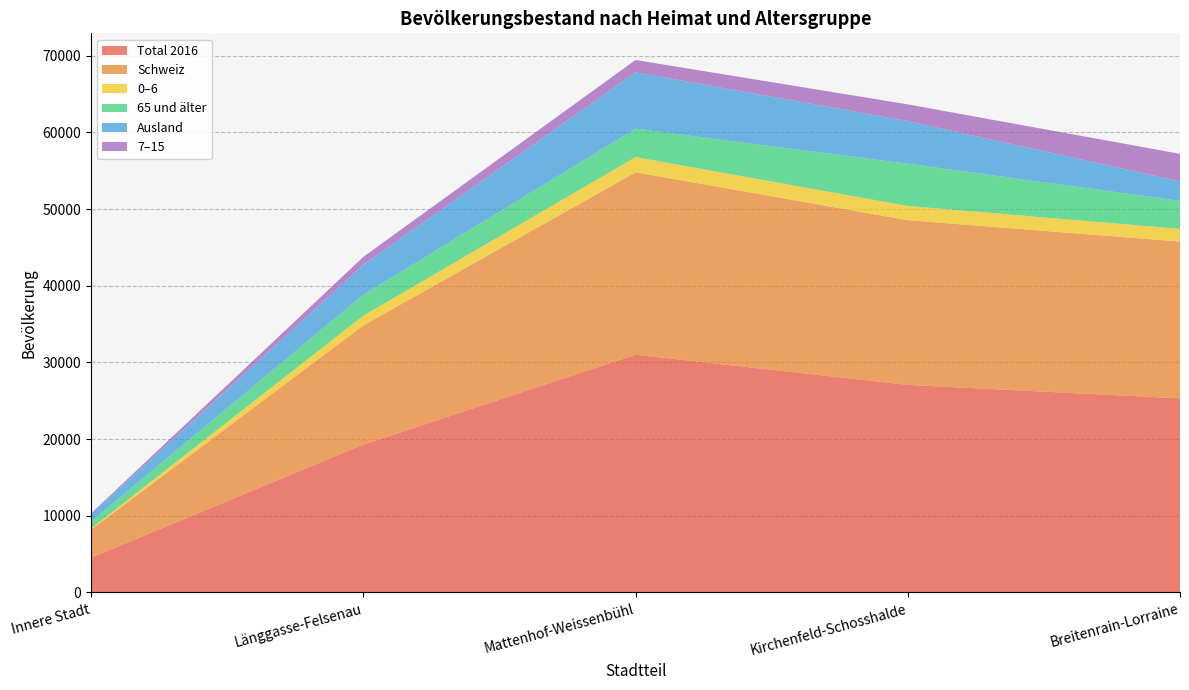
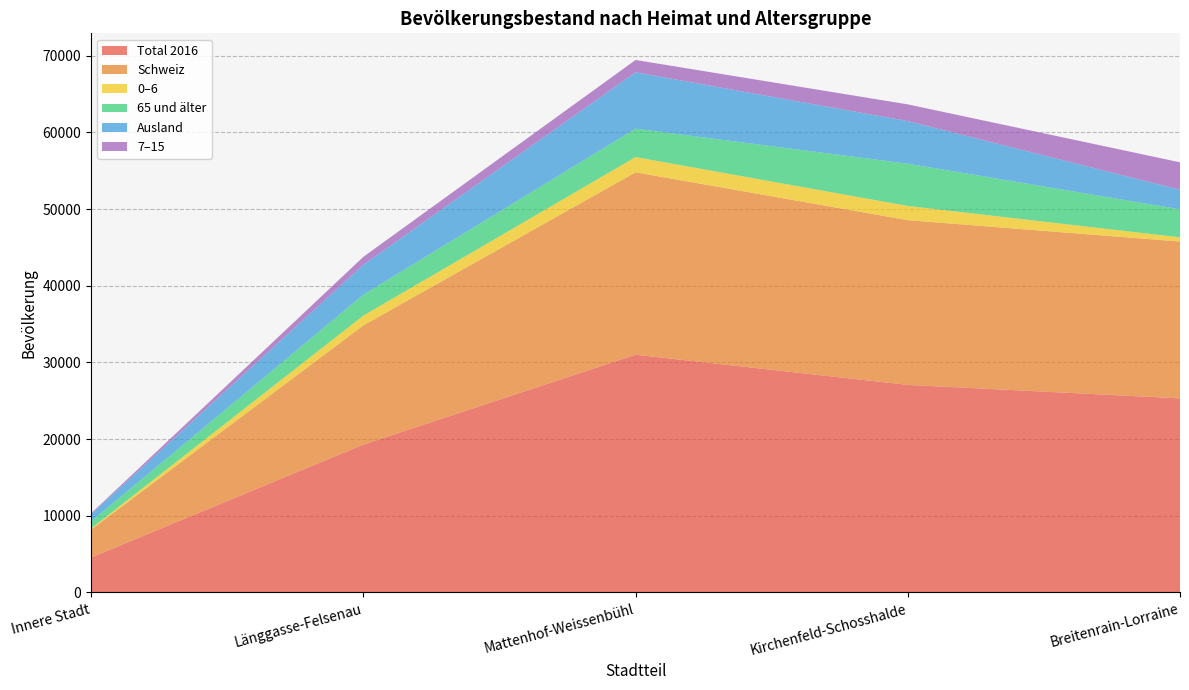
0–6, Breitenrain-Lorraine: 2000 -> 1000
